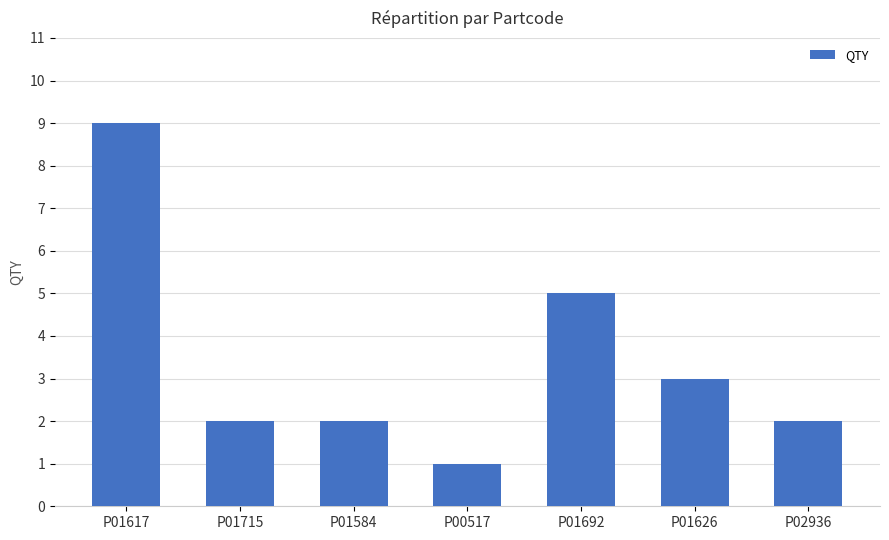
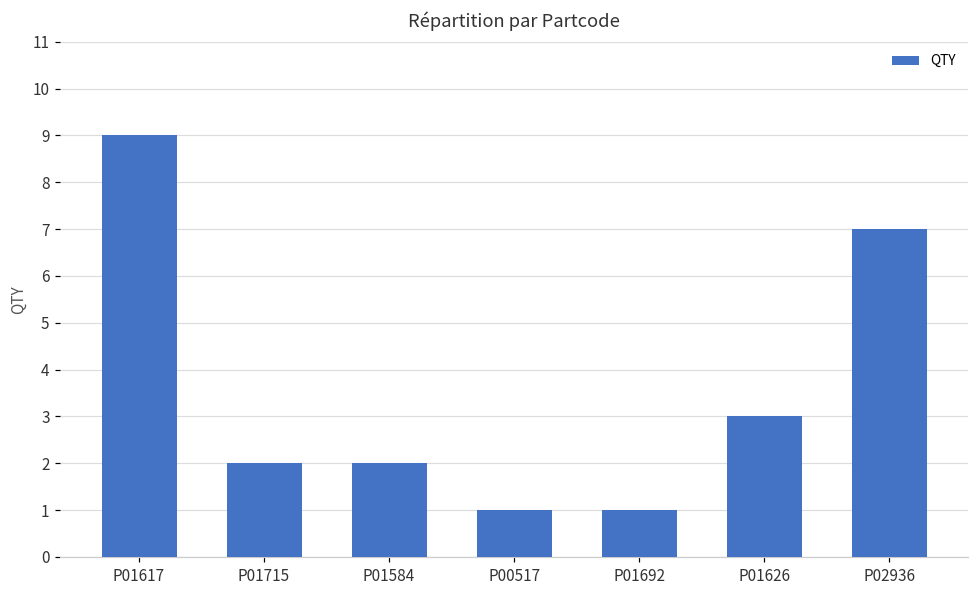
P01692: 5 -> 1
P02936: 2 -> 7
